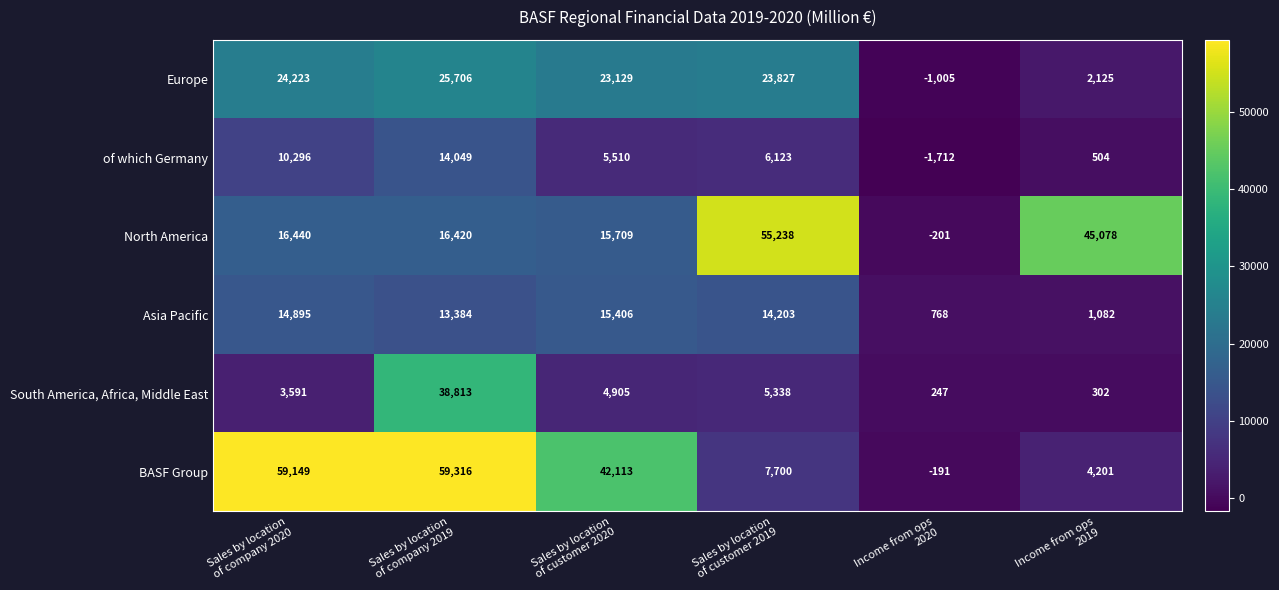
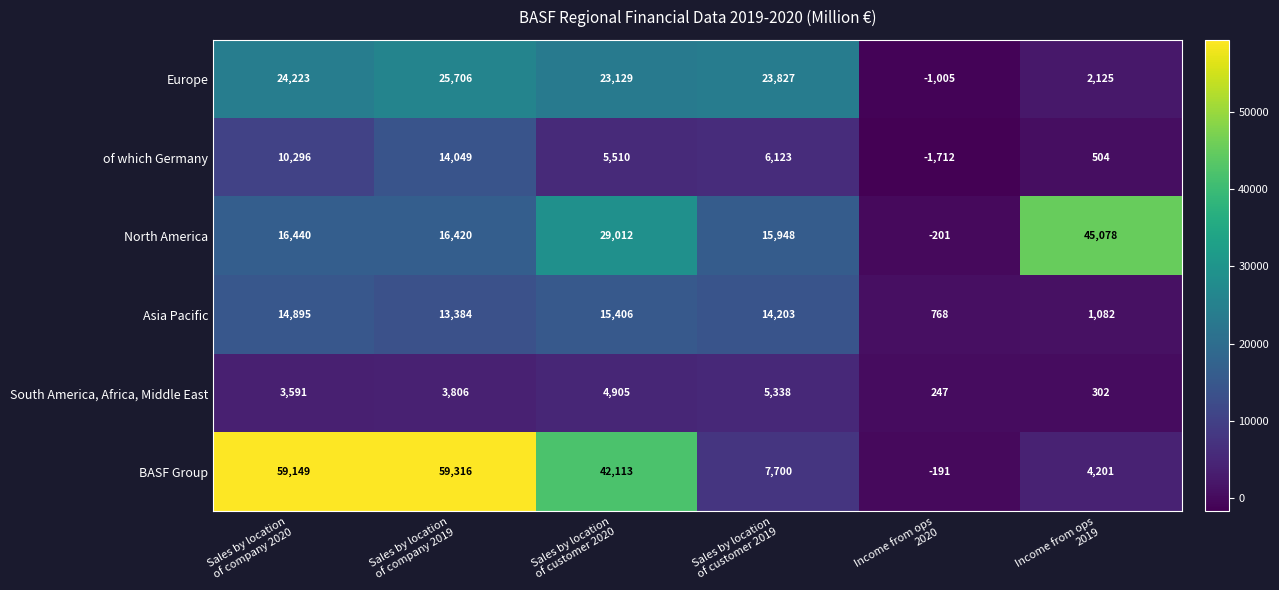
North America, Sales by location of customer 2020: 15,709 -> 29,012
North America, Sales by location of customer 2019: 55,238 -> 15,948
South America, Africa, Middle East, Sales by location of company 2019: 38,813 -> 3,806
